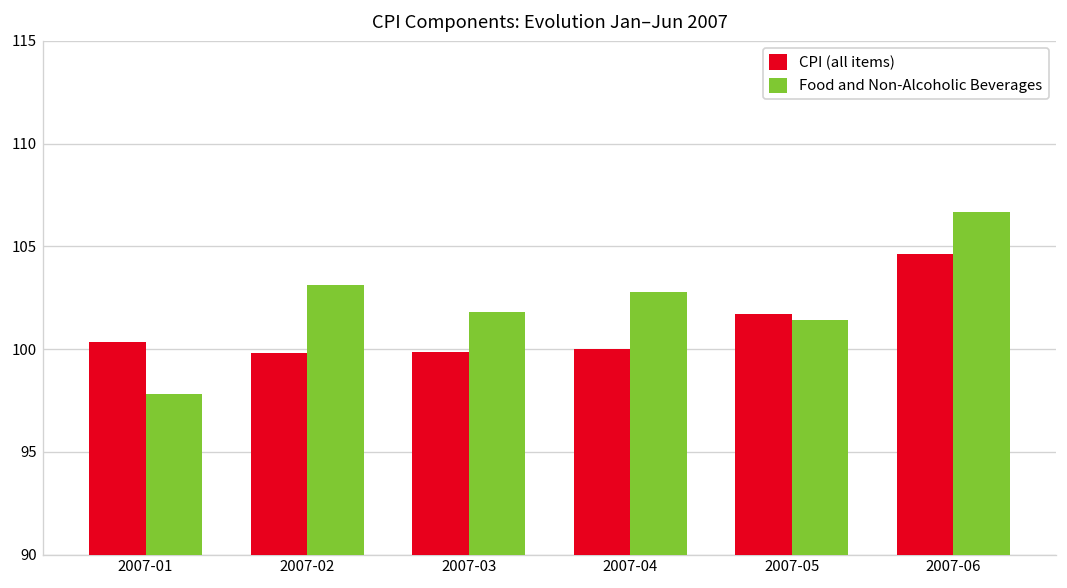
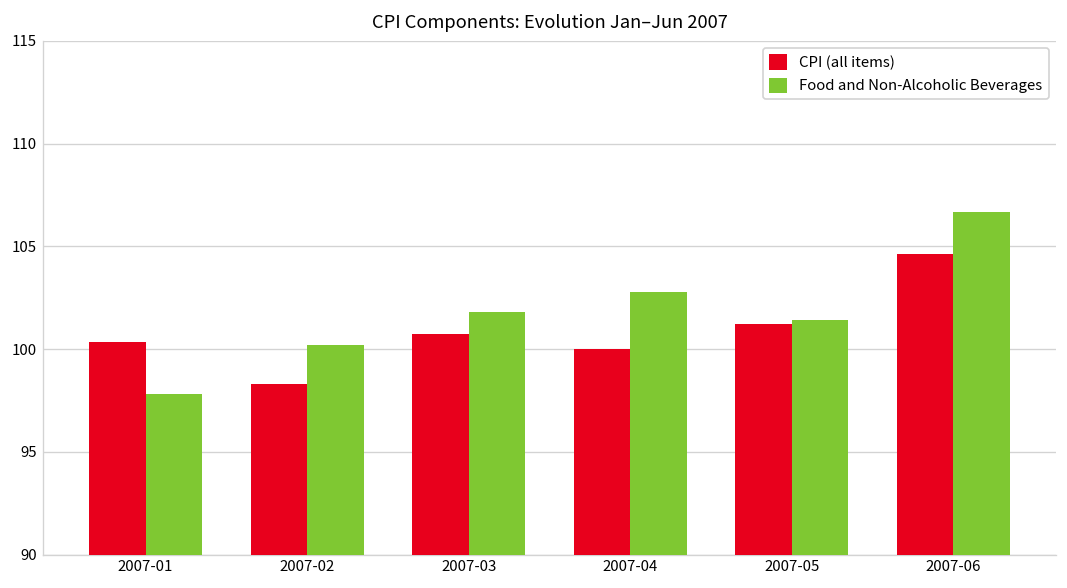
CPI (all items), 2007-02: 99.8 -> 98.3
Food and Non-Alcoholic Beverages, 2007-02: 103.1 -> 100.2
CPI (all items), 2007-03: 99.8 -> 100.7
CPI (all items), 2007-05: 101.7 -> 101.2
